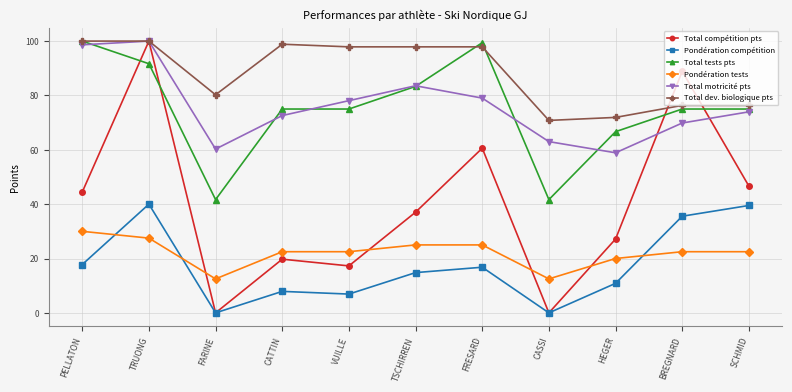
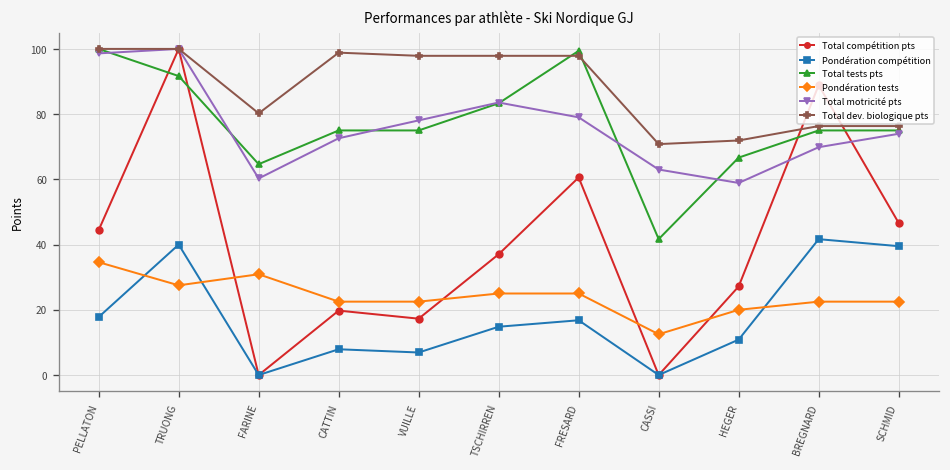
Pondération tests, PELLATON: 30 -> 35
Total tests pts, FARINE: 42 -> 65
Pondération tests, FARINE: 13 -> 31
Pondération compétition, BREGNARD: 36 -> 42
